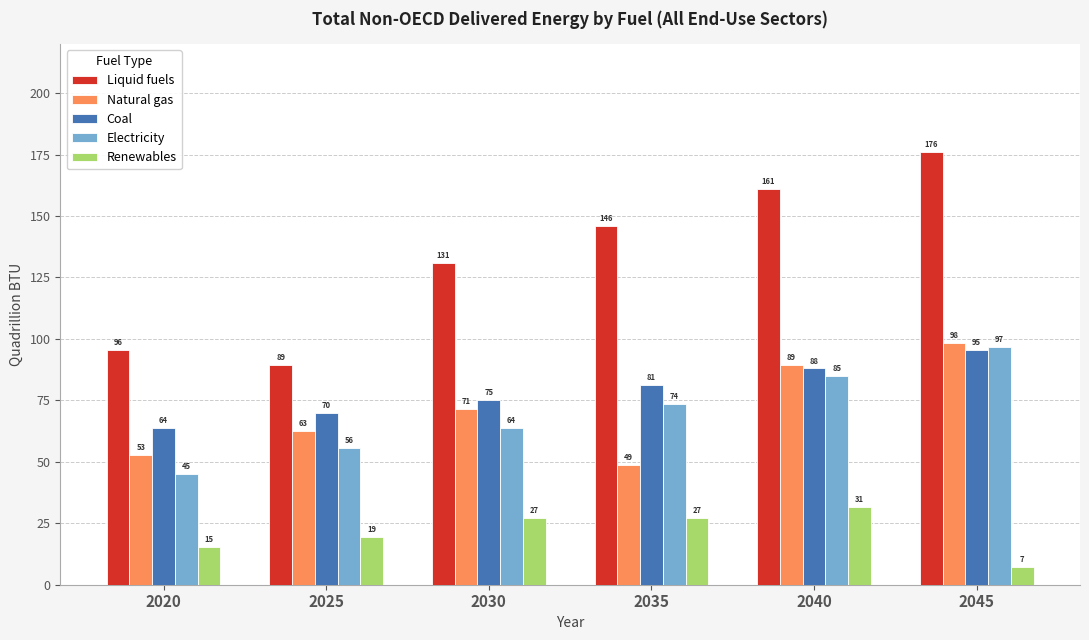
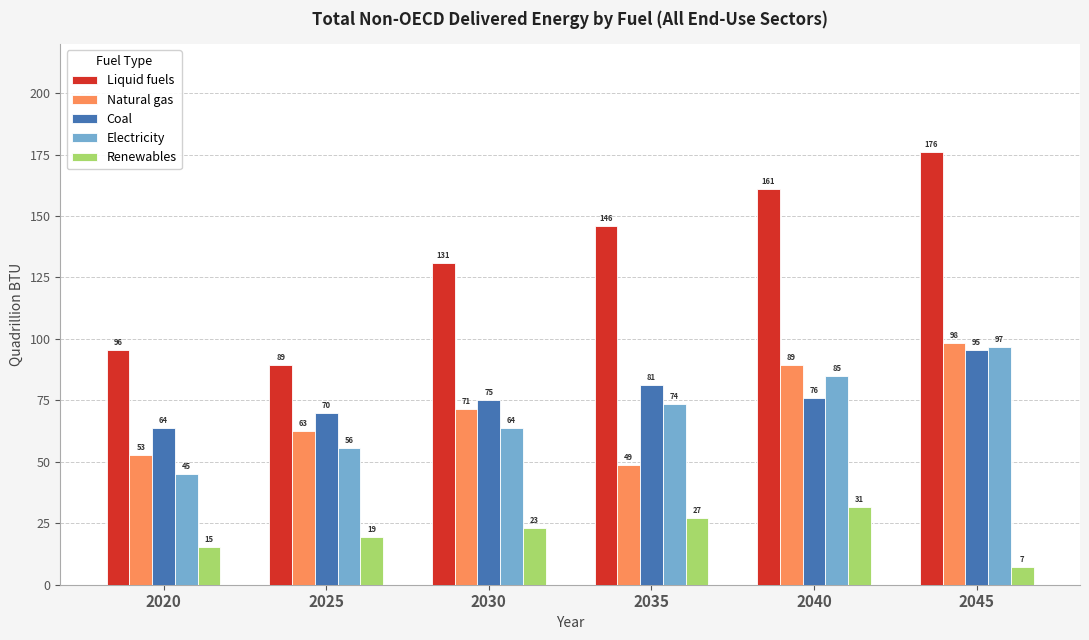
Renewables, 2030: 27 -> 23
Coal, 2040: 88 -> 76
